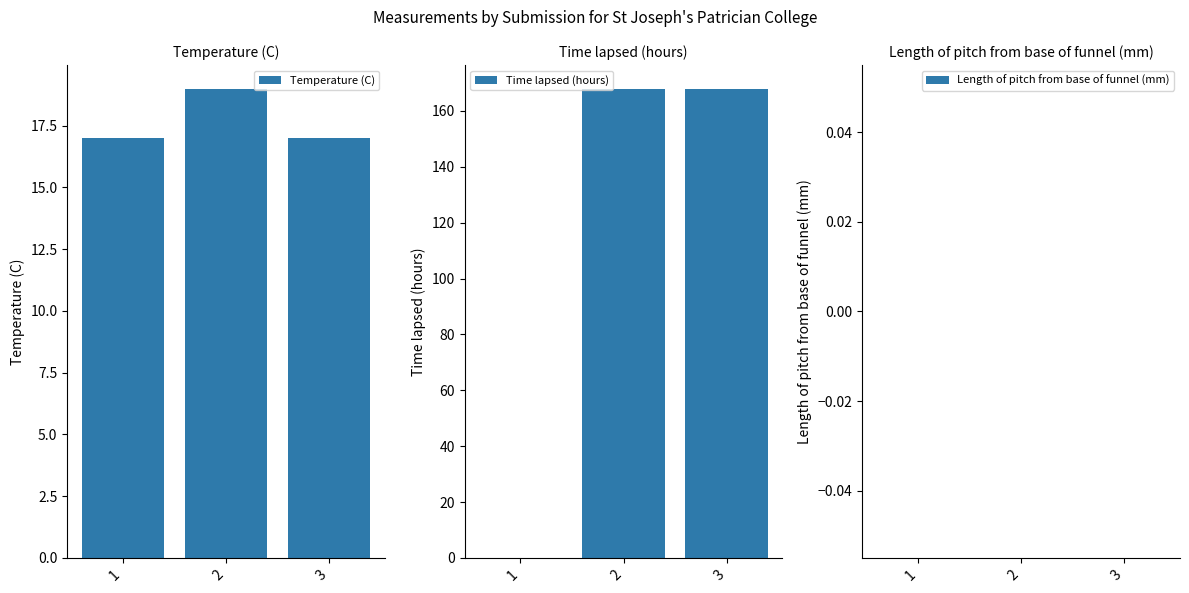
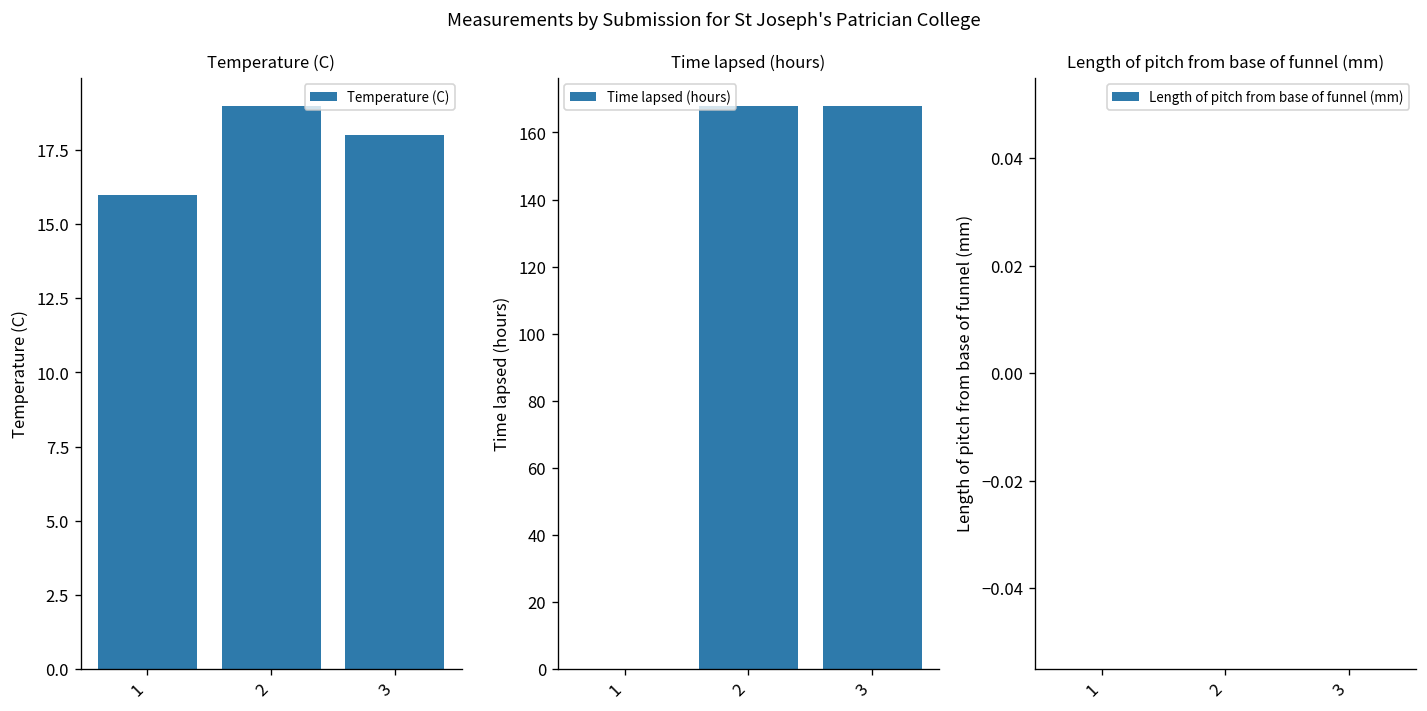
Temperature (C), 1: 17 -> 16
Temperature (C), 3: 17 -> 18
